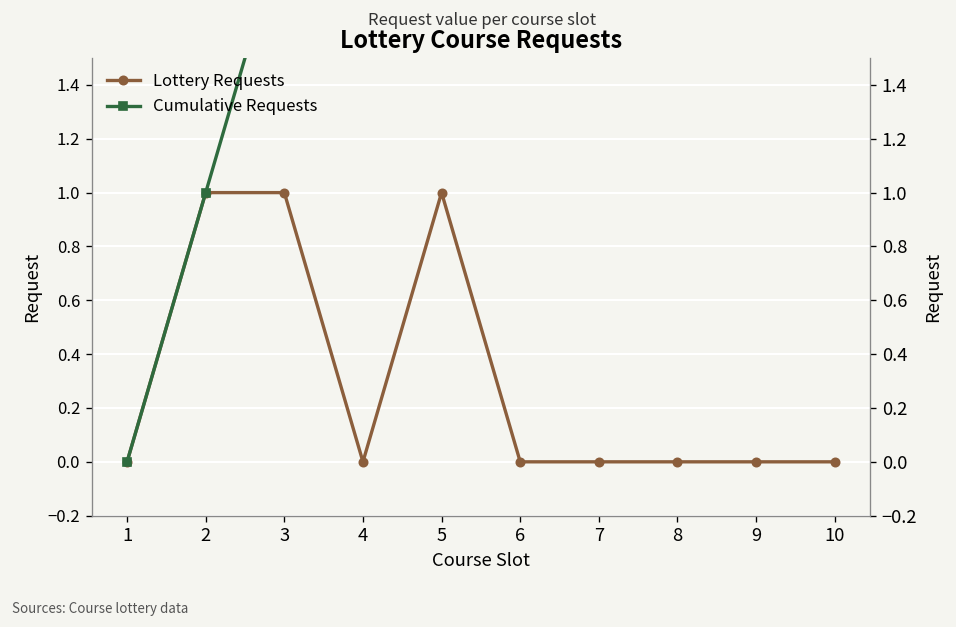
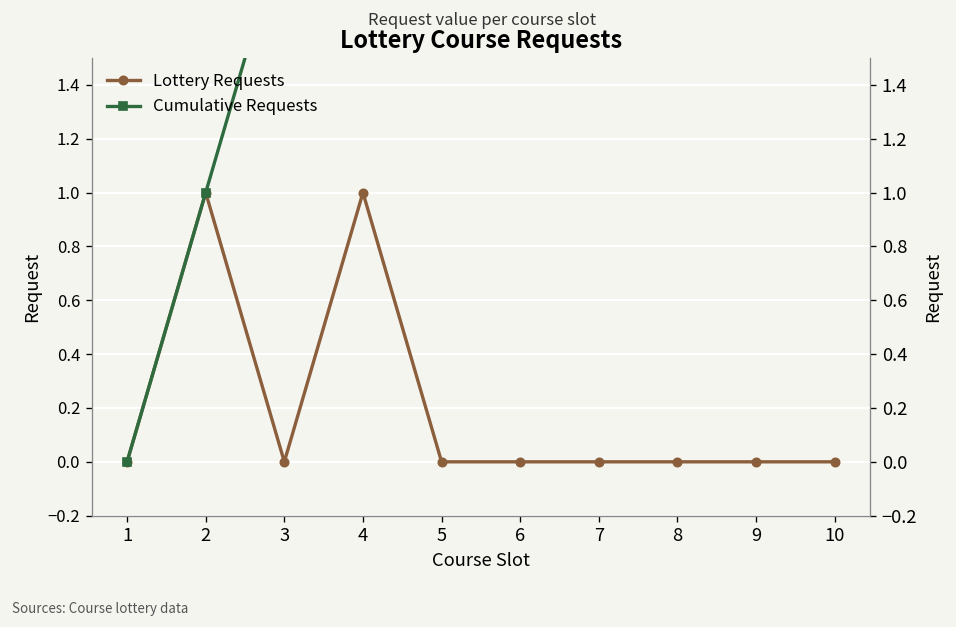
Lottery Requests, 3: 1 -> 0
Lottery Requests, 4: 0 -> 1
Lottery Requests, 5: 1 -> 0
